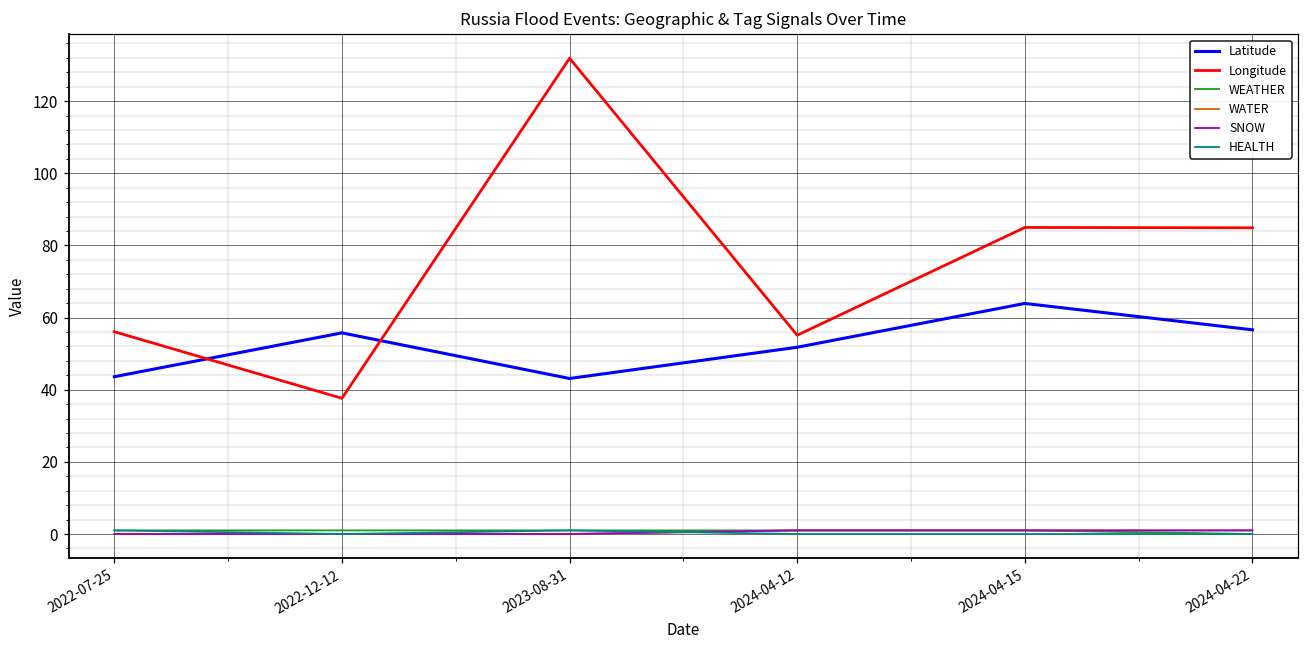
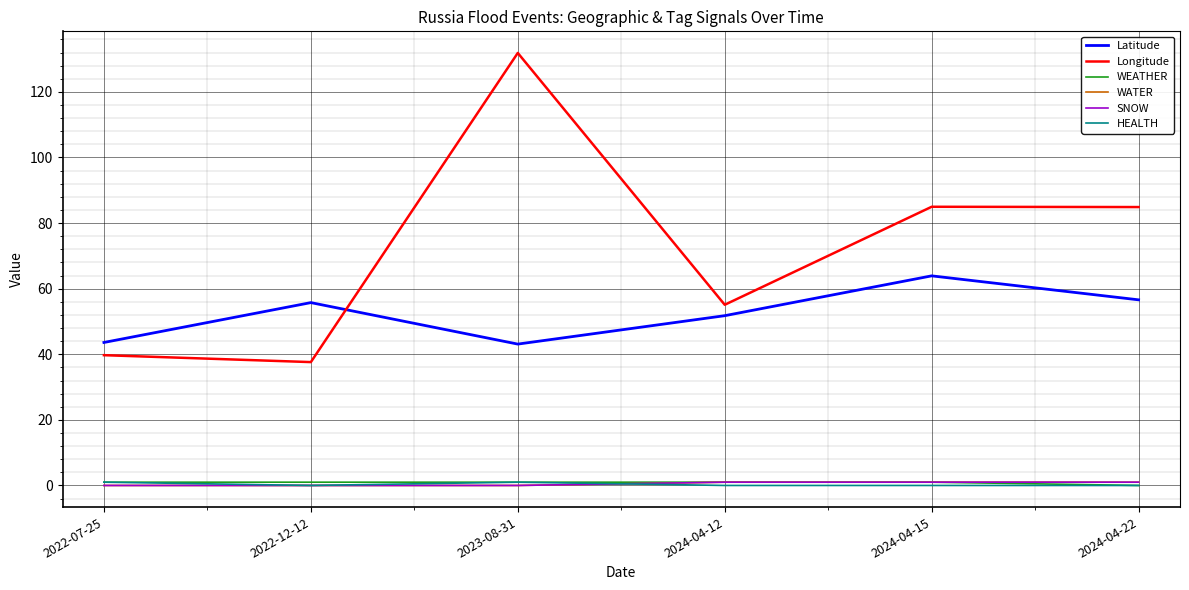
Longitude, 2022-07-25: 56 -> 40
